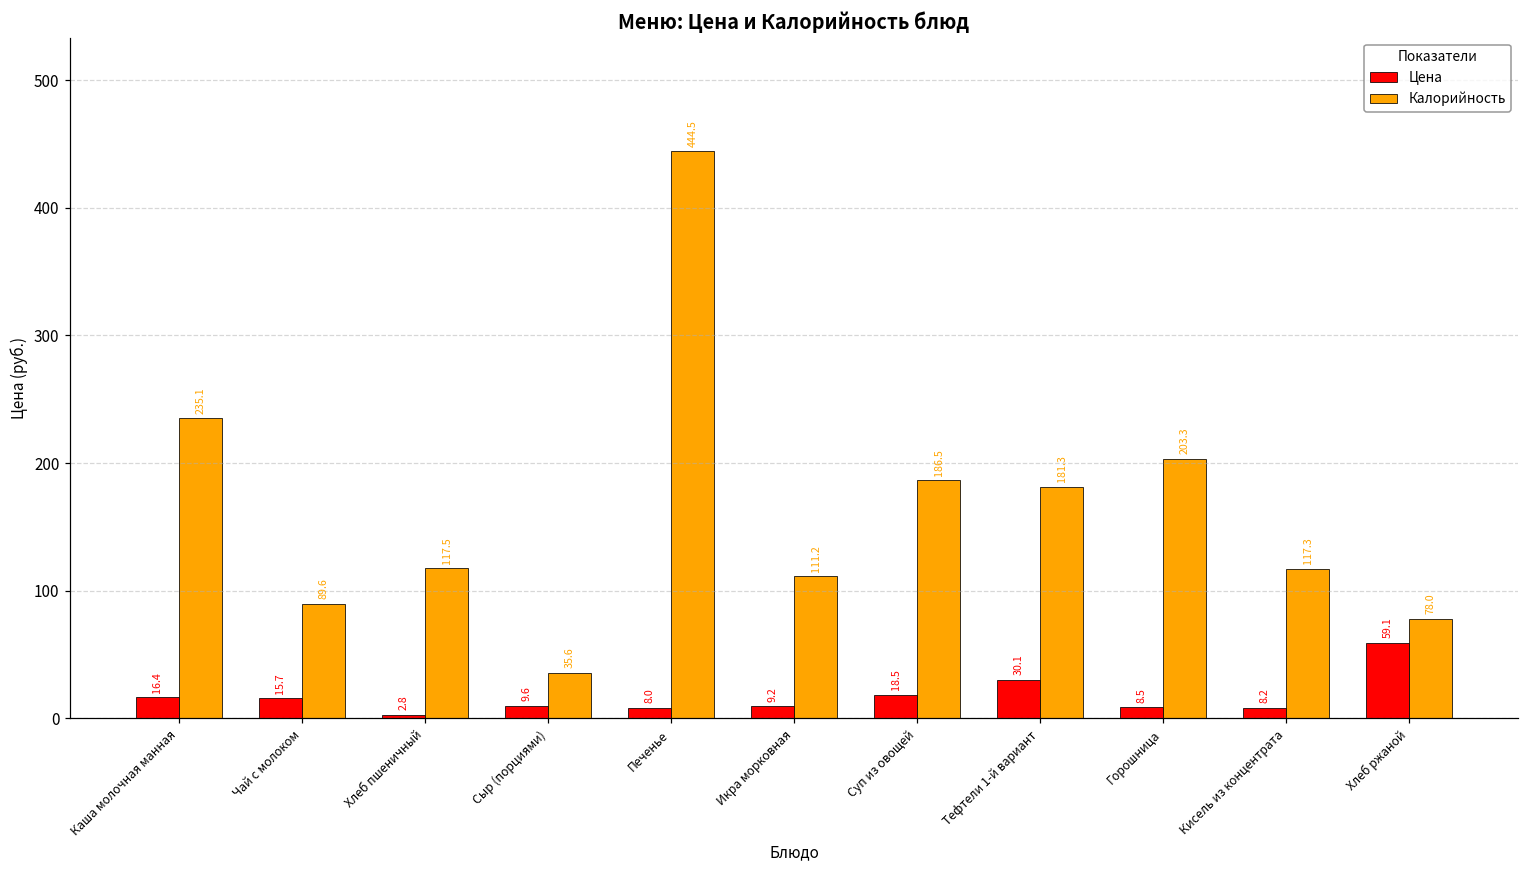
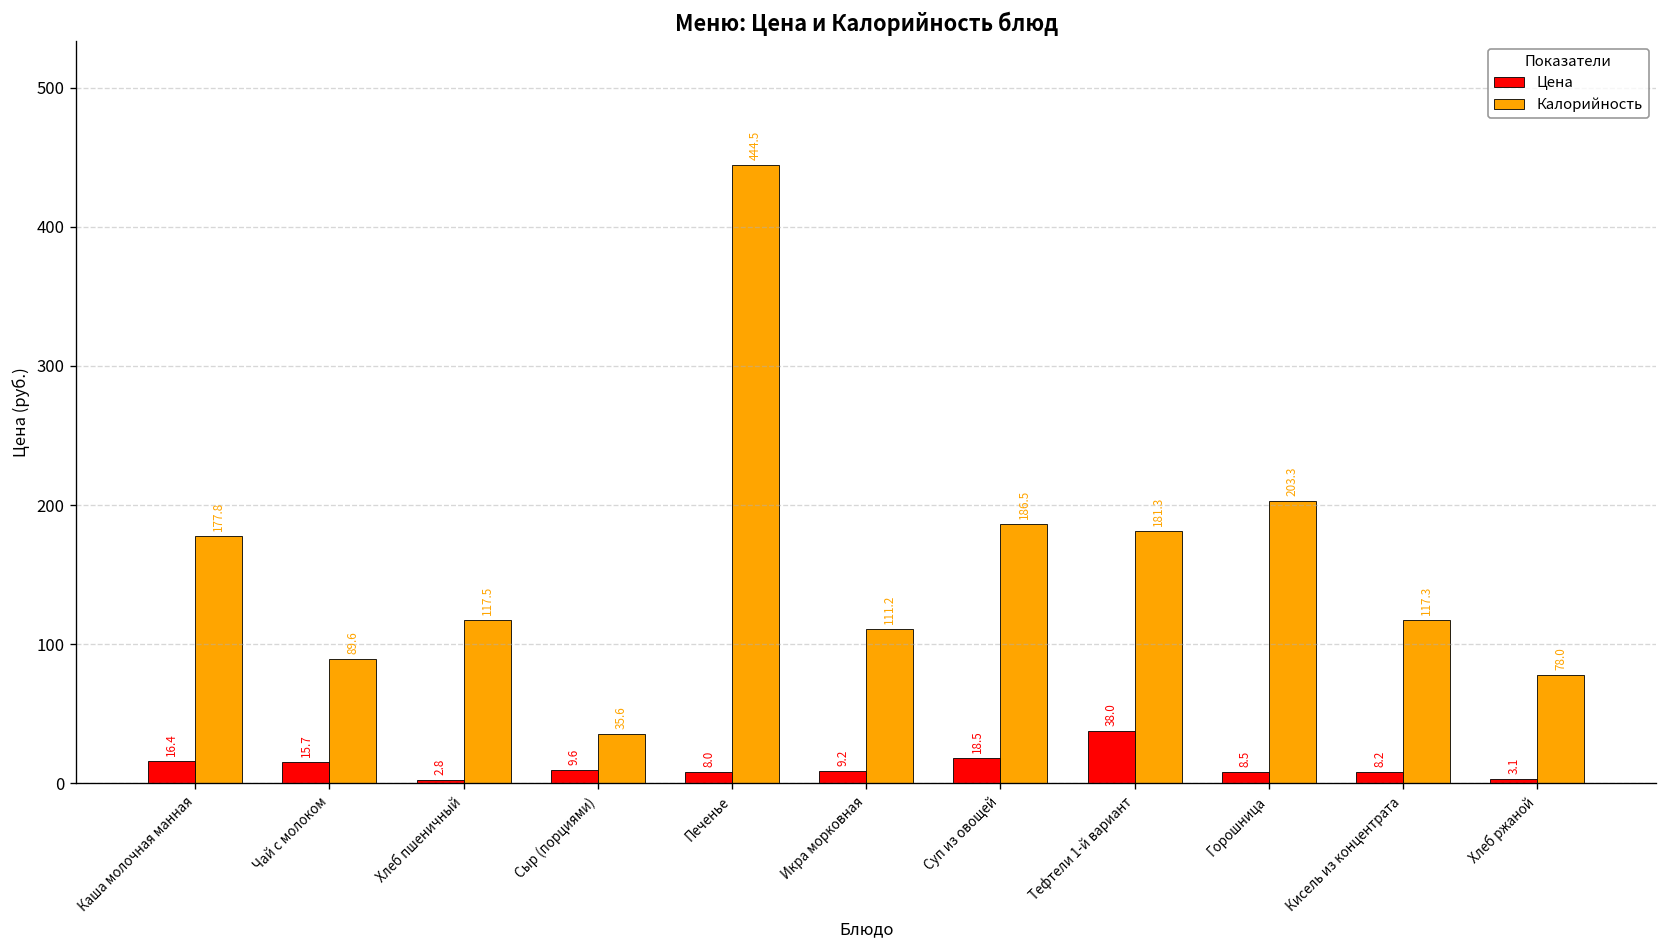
Калорийность, Каша молочная манная: 235.1 -> 177.8
Цена, Тефтели 1-й вариант: 30.1 -> 38.0
Цена, Хлеб ржаной: 59.1 -> 3.1
